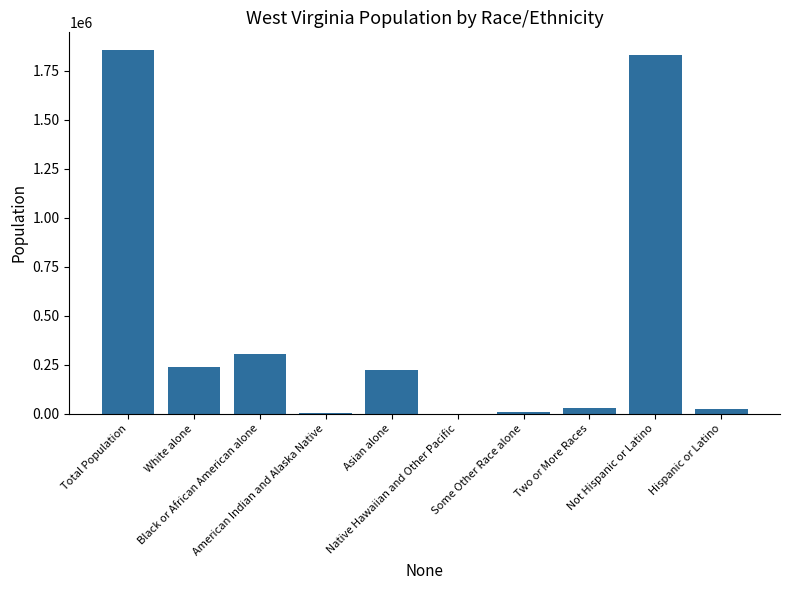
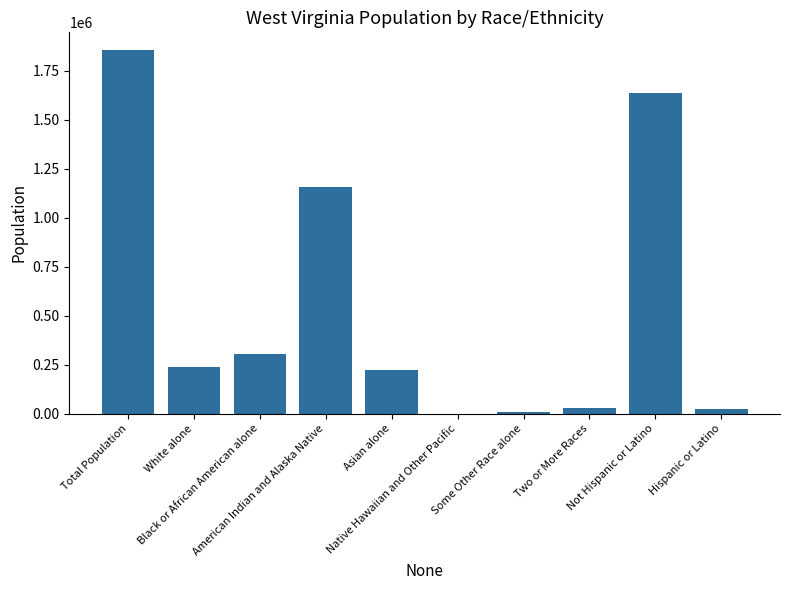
American Indian and Alaska Native: 0 -> 1160000
Not Hispanic or Latino: 1830000 -> 1640000
